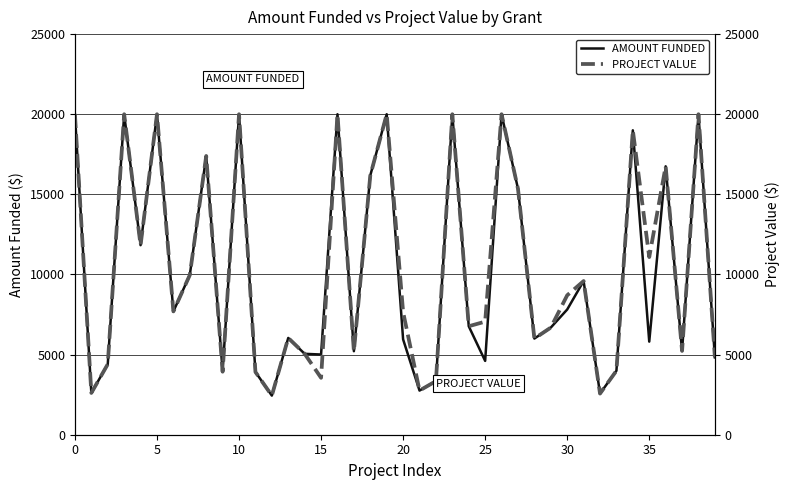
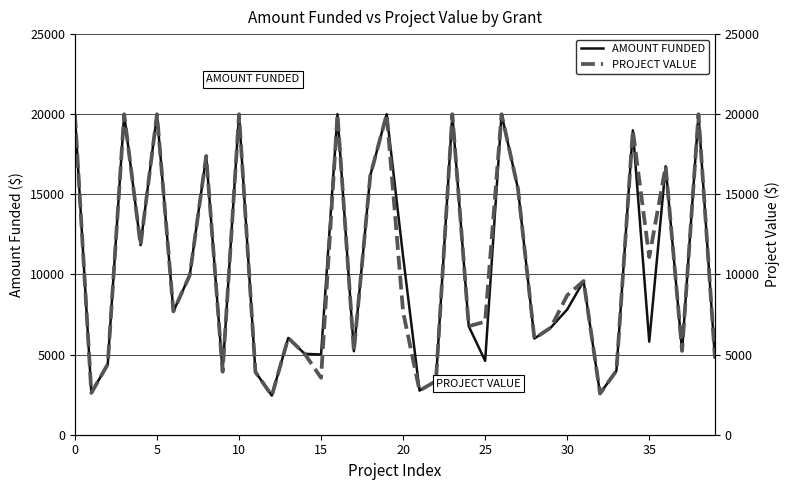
AMOUNT FUNDED, 20: 6000 -> 11100
